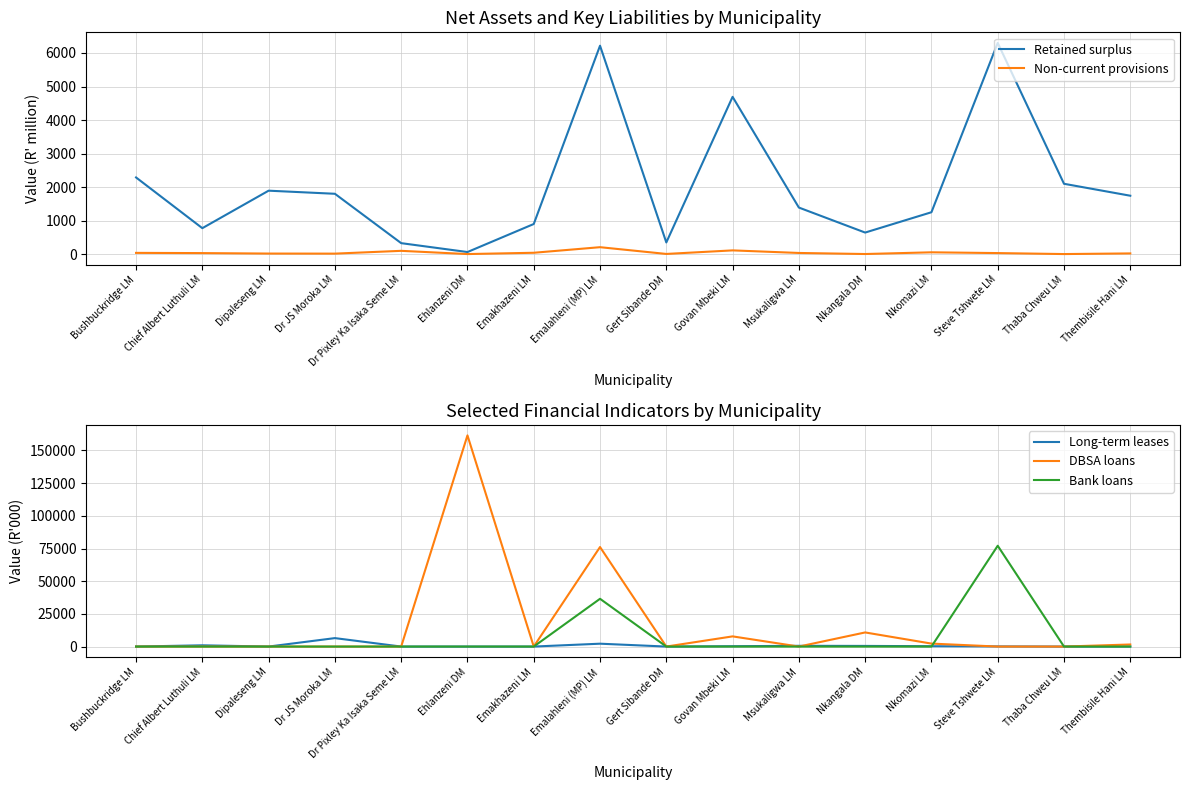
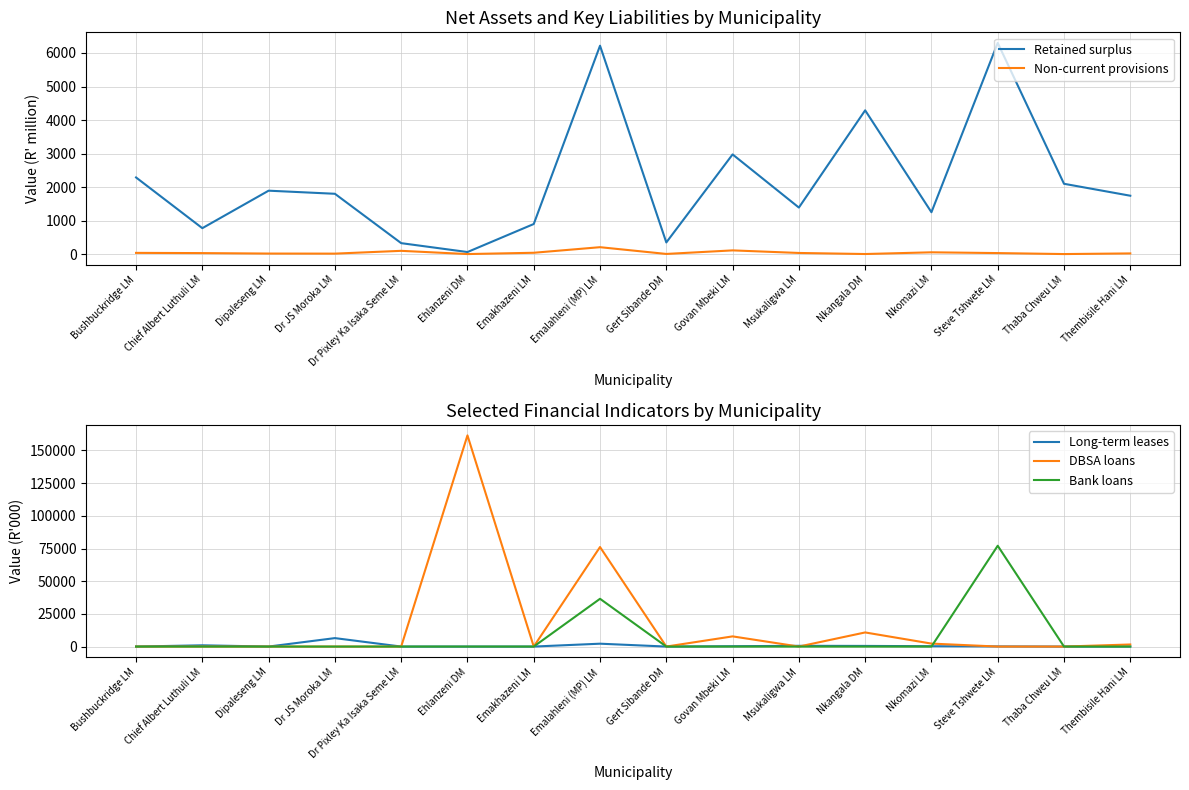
Net Assets and Key Liabilities by Municipality, Retained surplus, Govan Mbeki LM: 4700 -> 3000
Net Assets and Key Liabilities by Municipality, Retained surplus, Nkangala DM: 600 -> 4300
